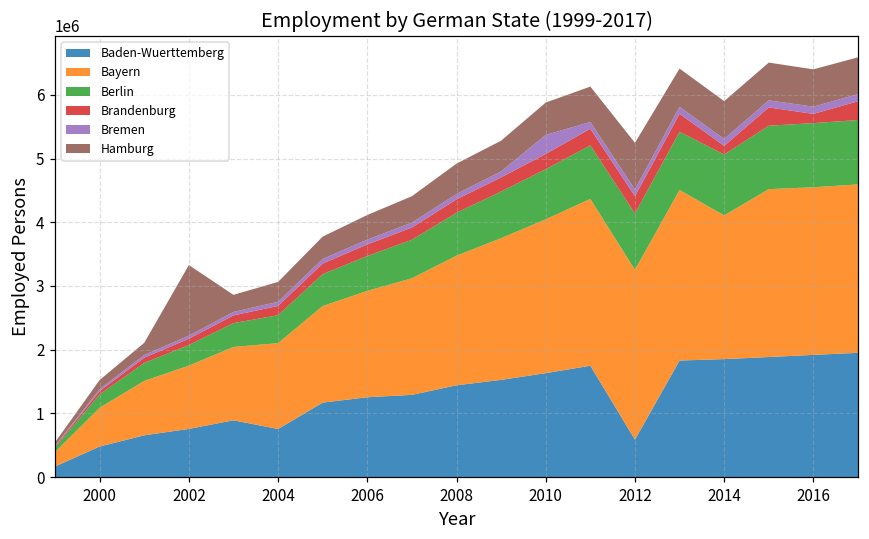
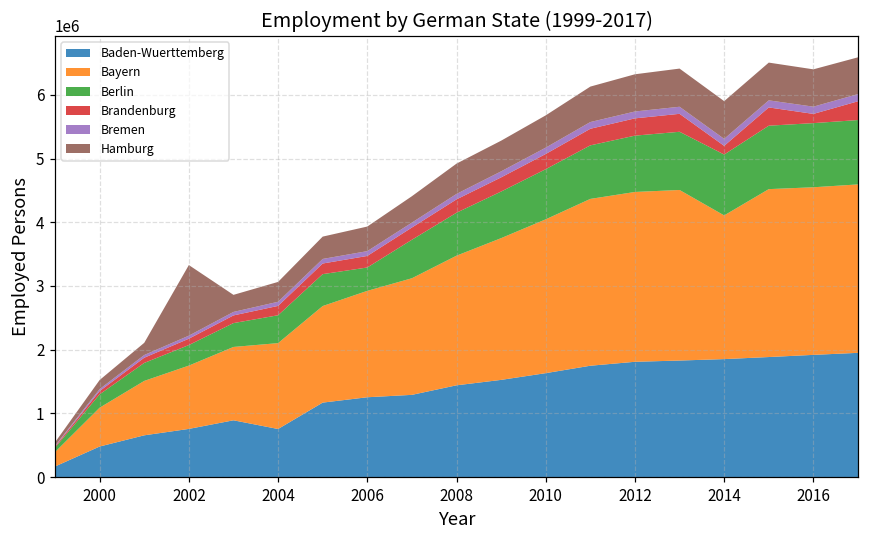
Berlin, 2006: 500000 -> 400000
Bremen, 2010: 300000 -> 100000
Baden-Wuerttemberg, 2012: 600000 -> 1800000
Hamburg, 2012: 700000 -> 600000
